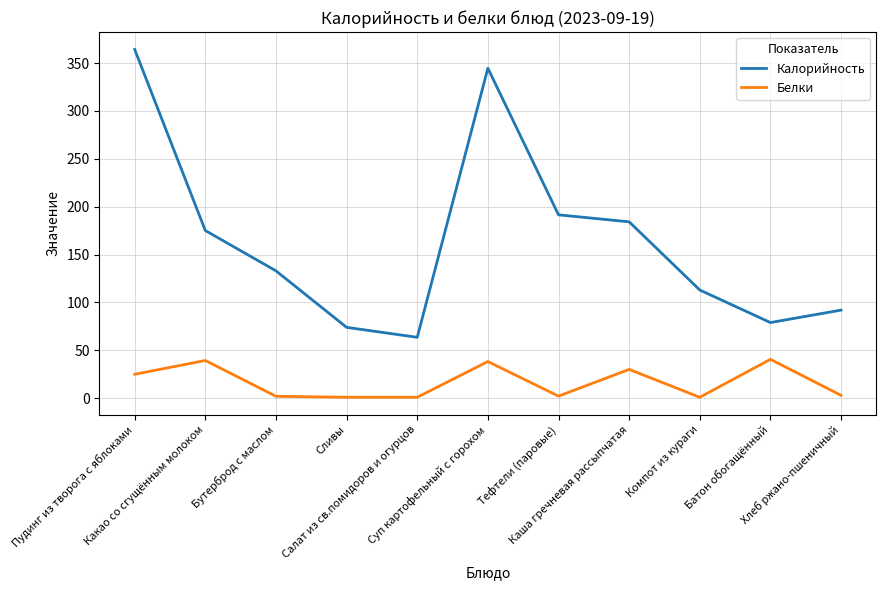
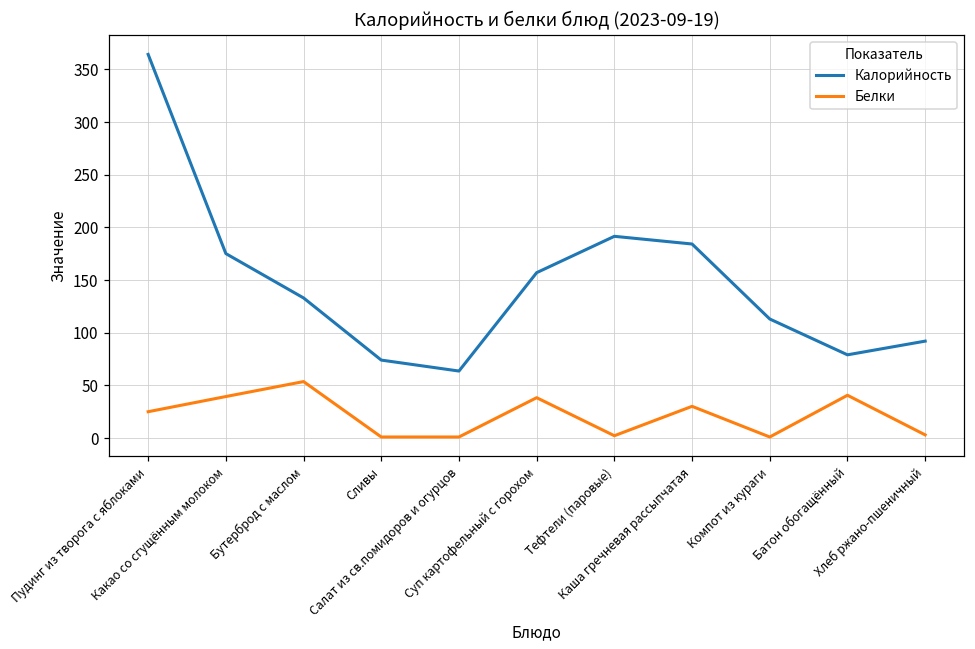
Белки, Бутерброд с маслом: 0 -> 50
Калорийность, Суп картофельный с горохом: 340 -> 160
